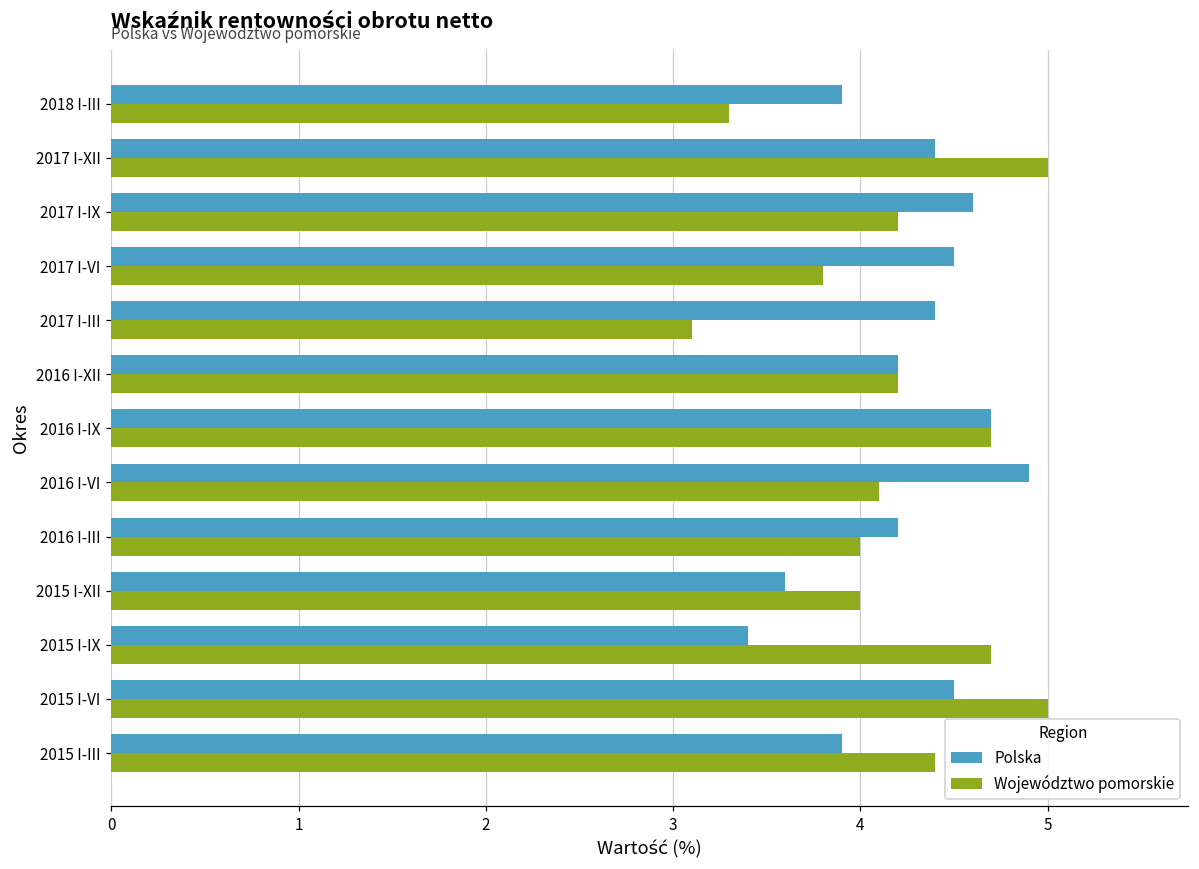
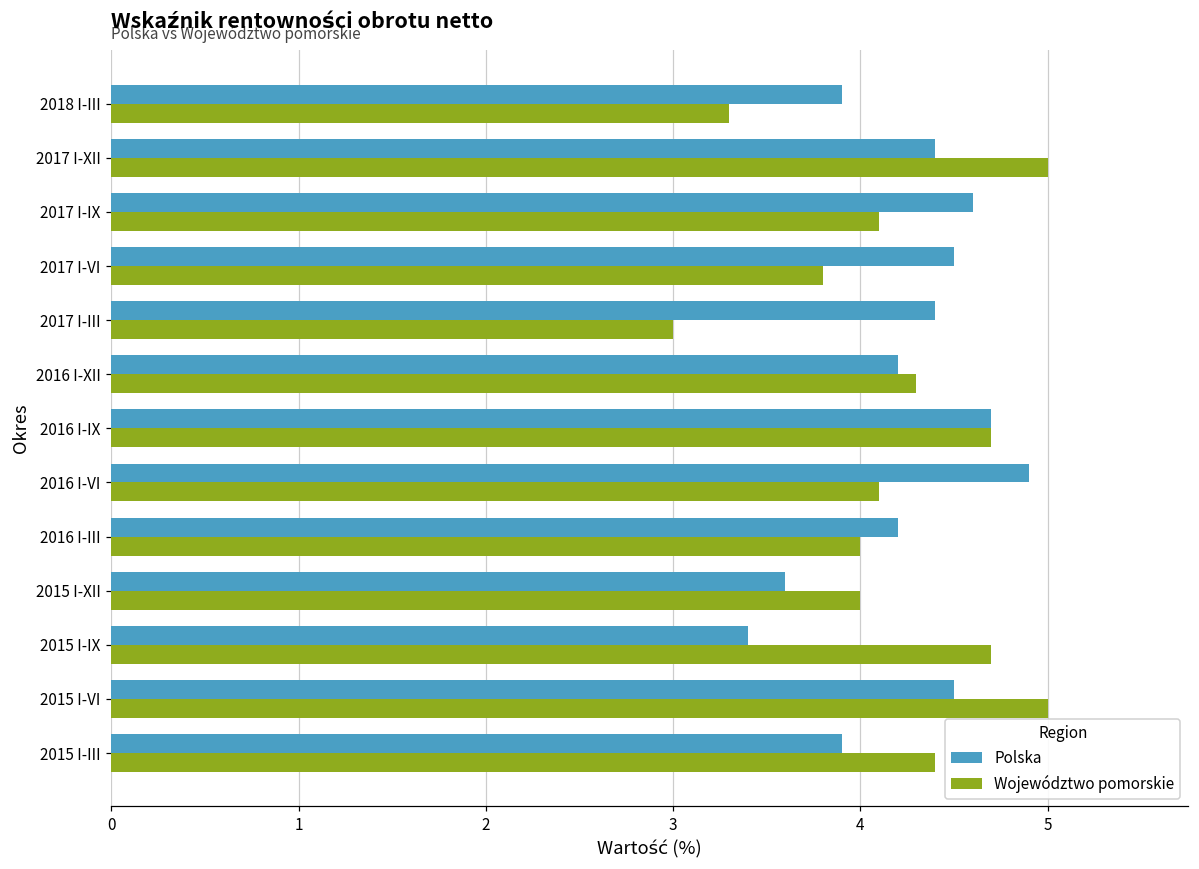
Województwo pomorskie, 2017 I-IX: 4.2 -> 4.1
Województwo pomorskie, 2017 I-III: 3.1 -> 3.0
Województwo pomorskie, 2016 I-XII: 4.2 -> 4.3
